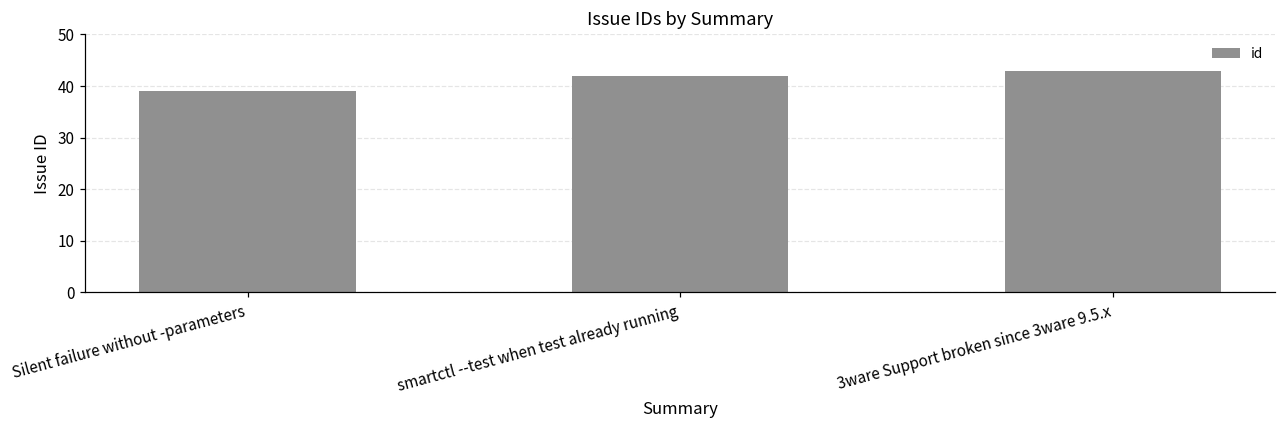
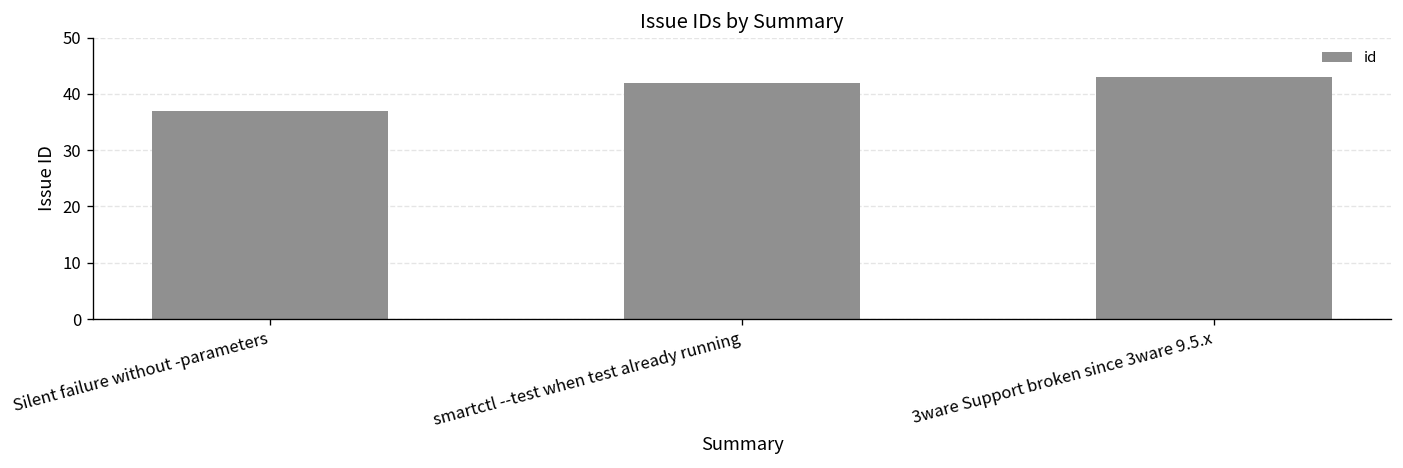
Silent failure without -parameters: 39 -> 37
